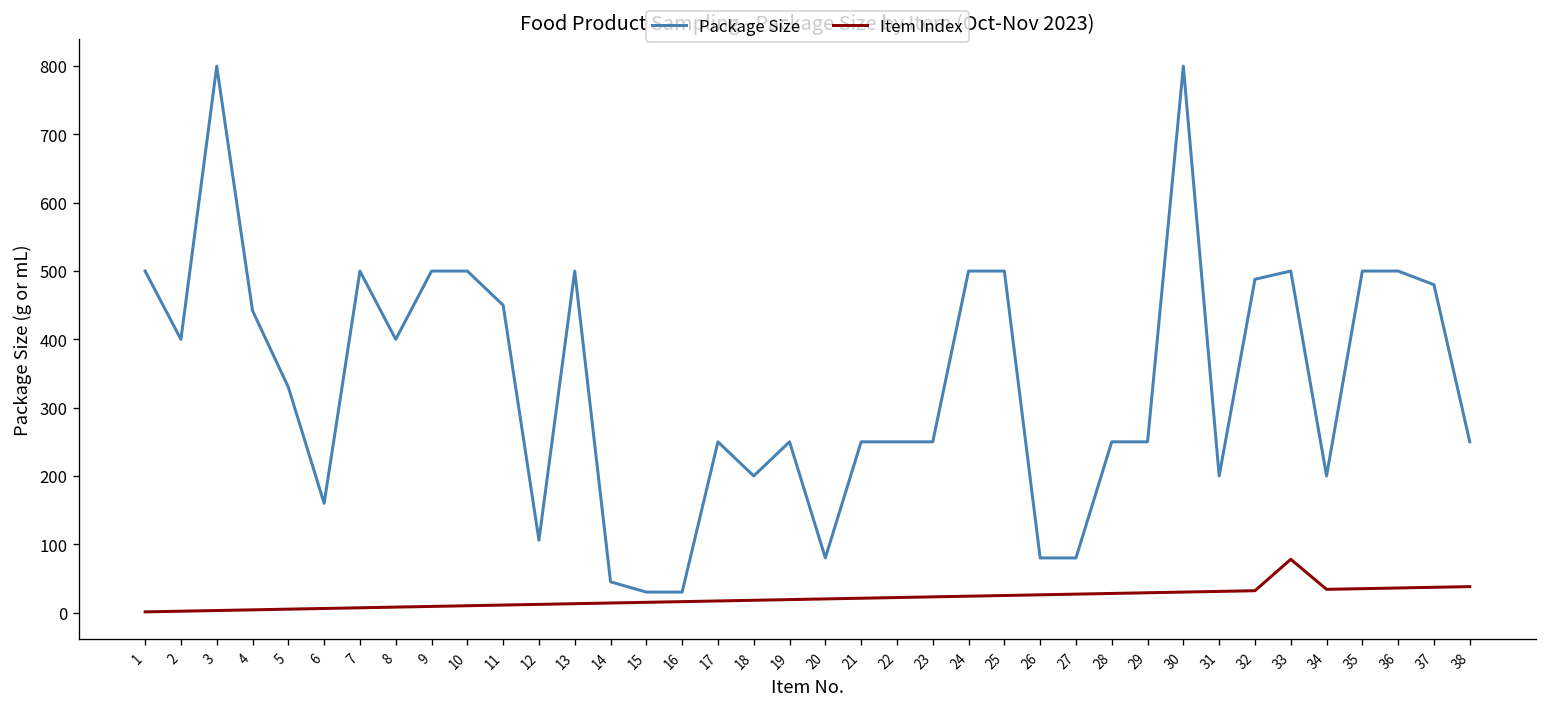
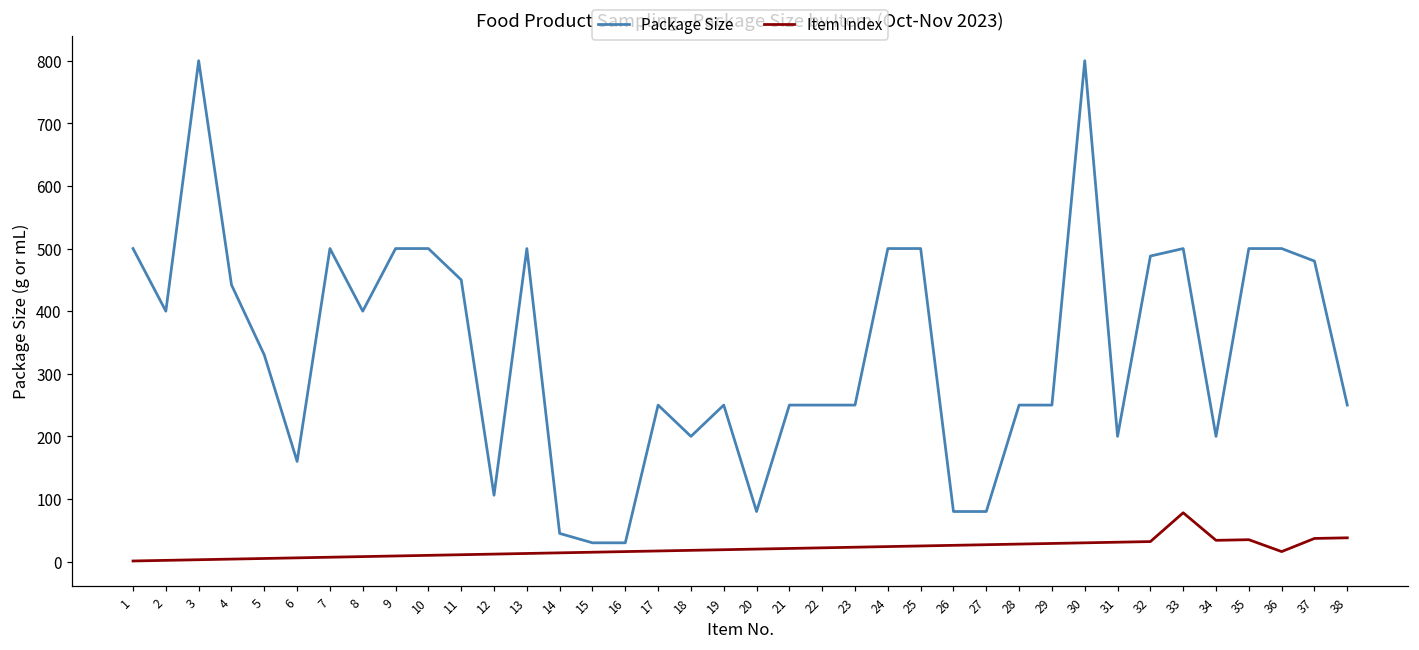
Item Index, 36: 40 -> 20
